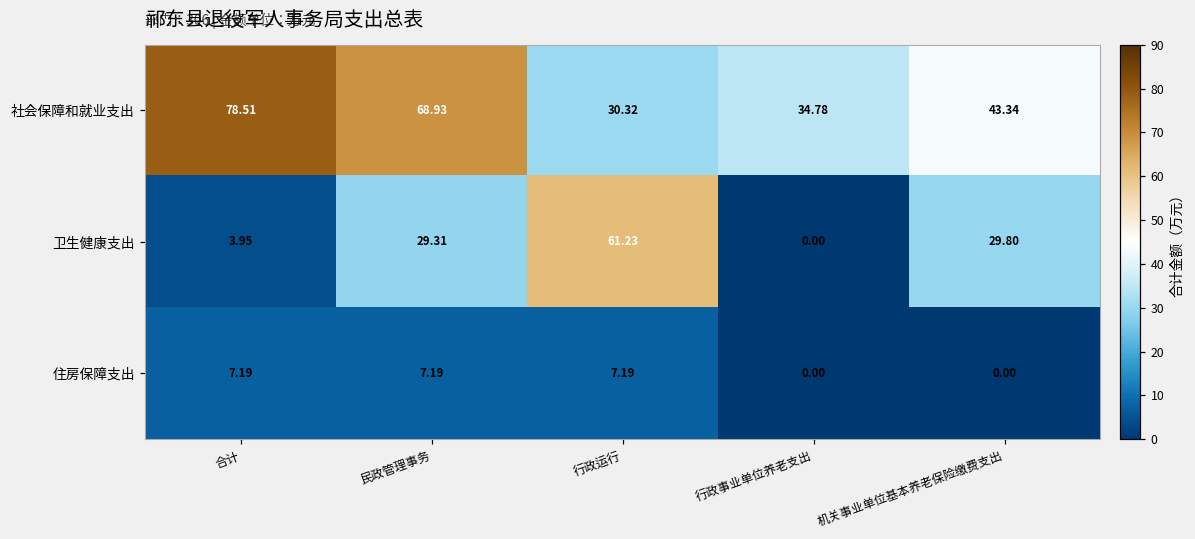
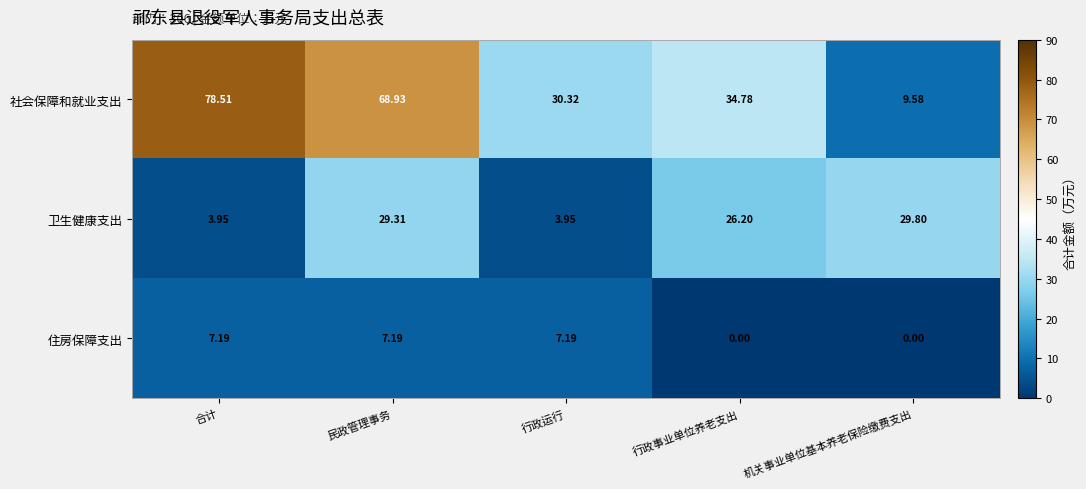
社会保障和就业支出, 机关事业单位基本养老保险缴费支出: 43.34 -> 9.58
卫生健康支出, 行政运行: 61.23 -> 3.95
卫生健康支出, 行政事业单位养老支出: 0.00 -> 26.20
